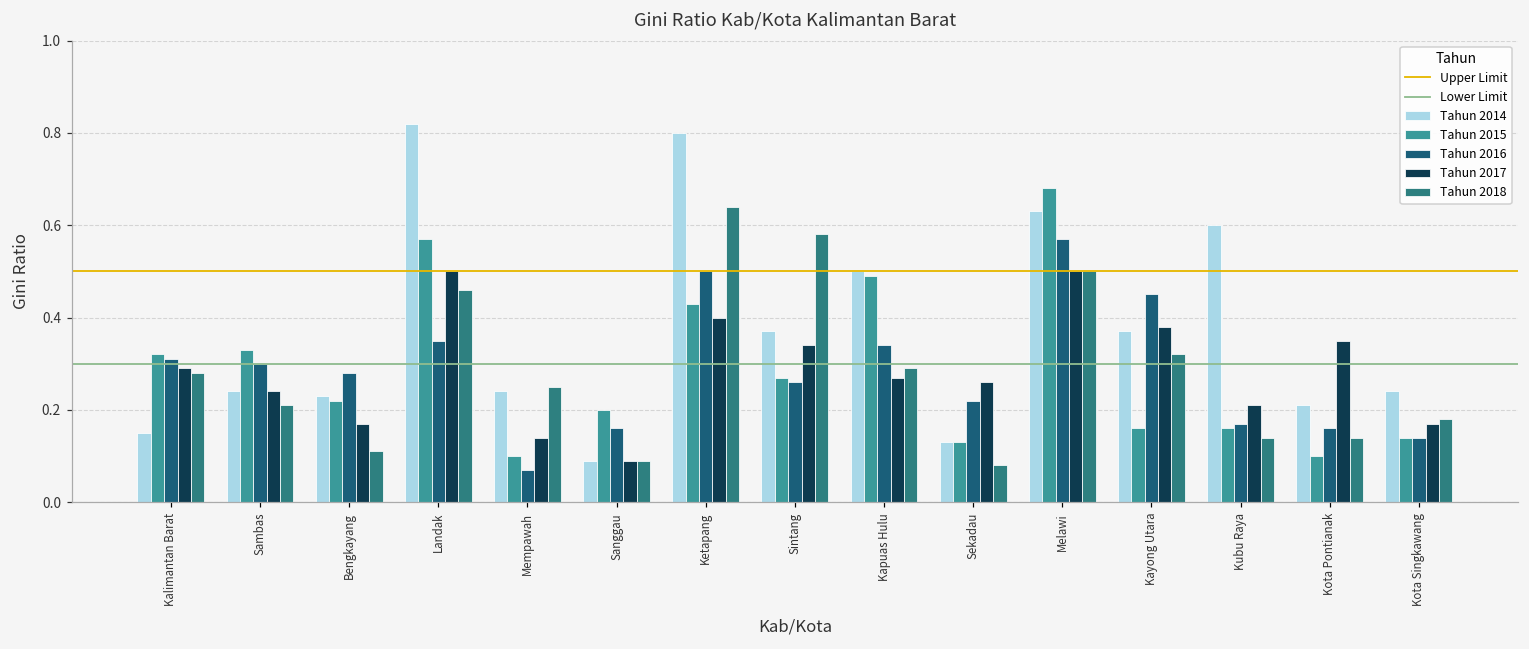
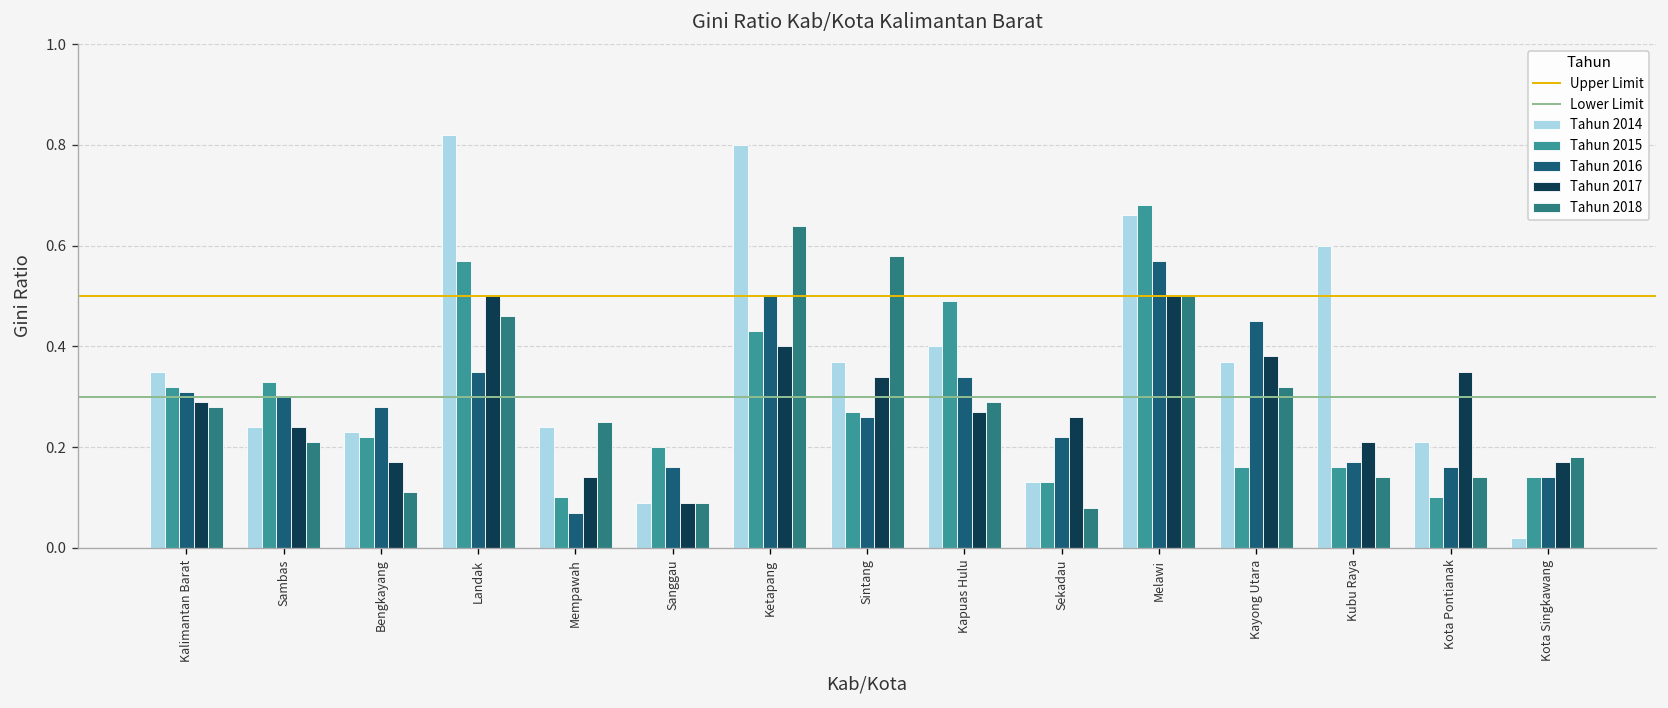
Tahun 2014, Kalimantan Barat: 0.15 -> 0.35
Tahun 2014, Kapuas Hulu: 0.5 -> 0.4
Tahun 2014, Melawi: 0.63 -> 0.66
Tahun 2014, Kota Singkawang: 0.24 -> 0.02
